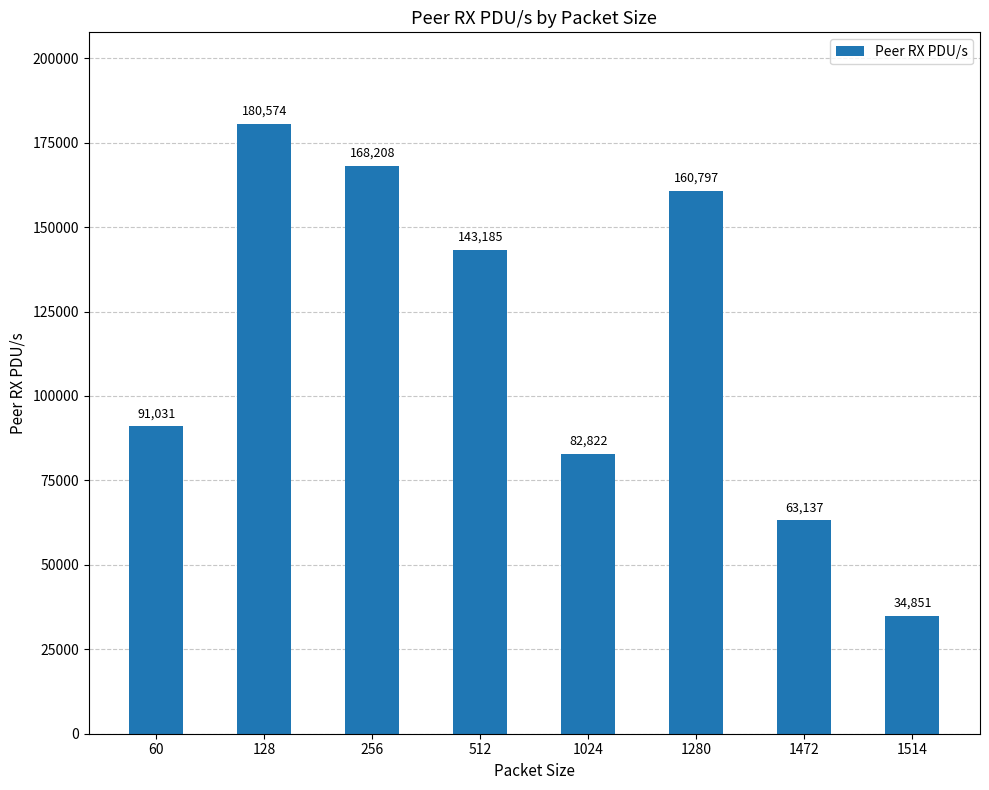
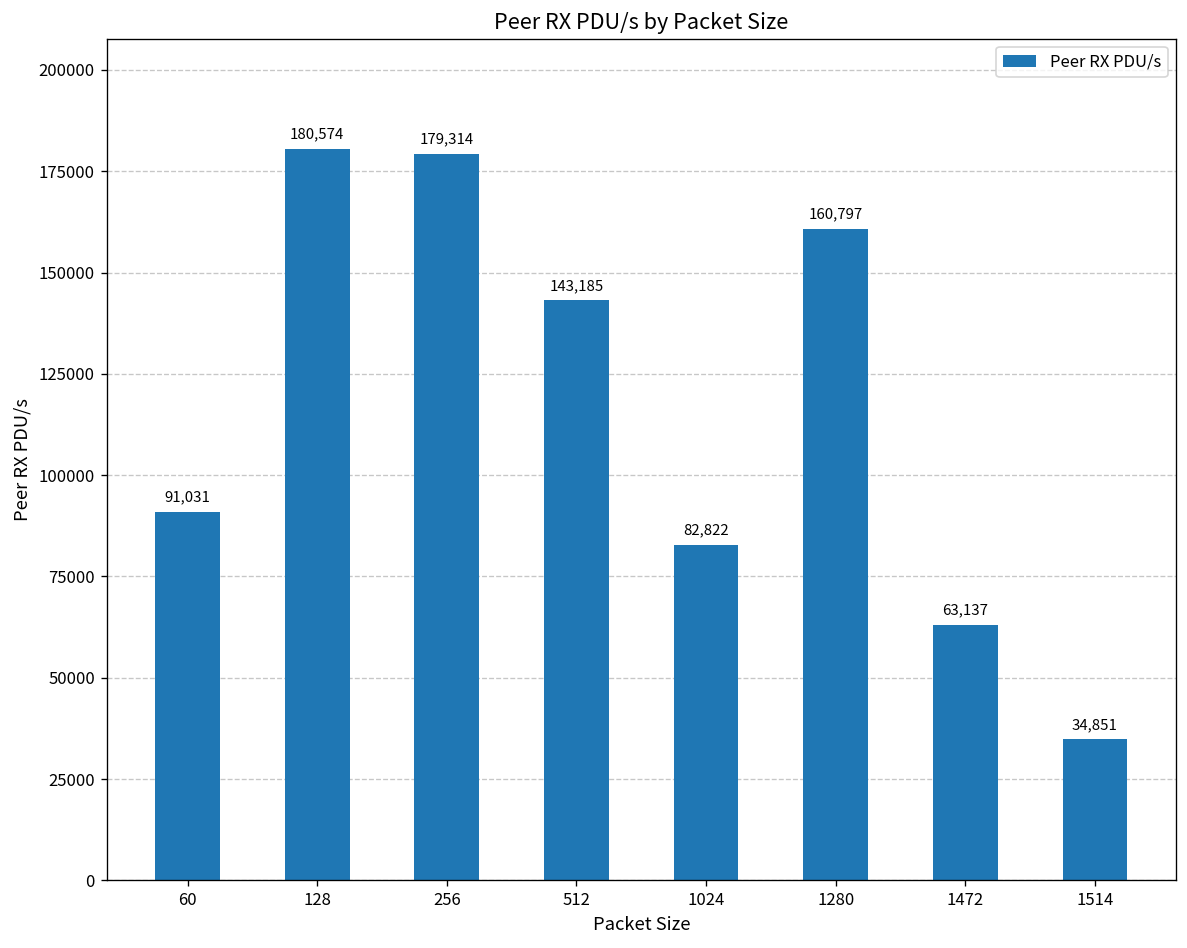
256: 168,208 -> 179,314
